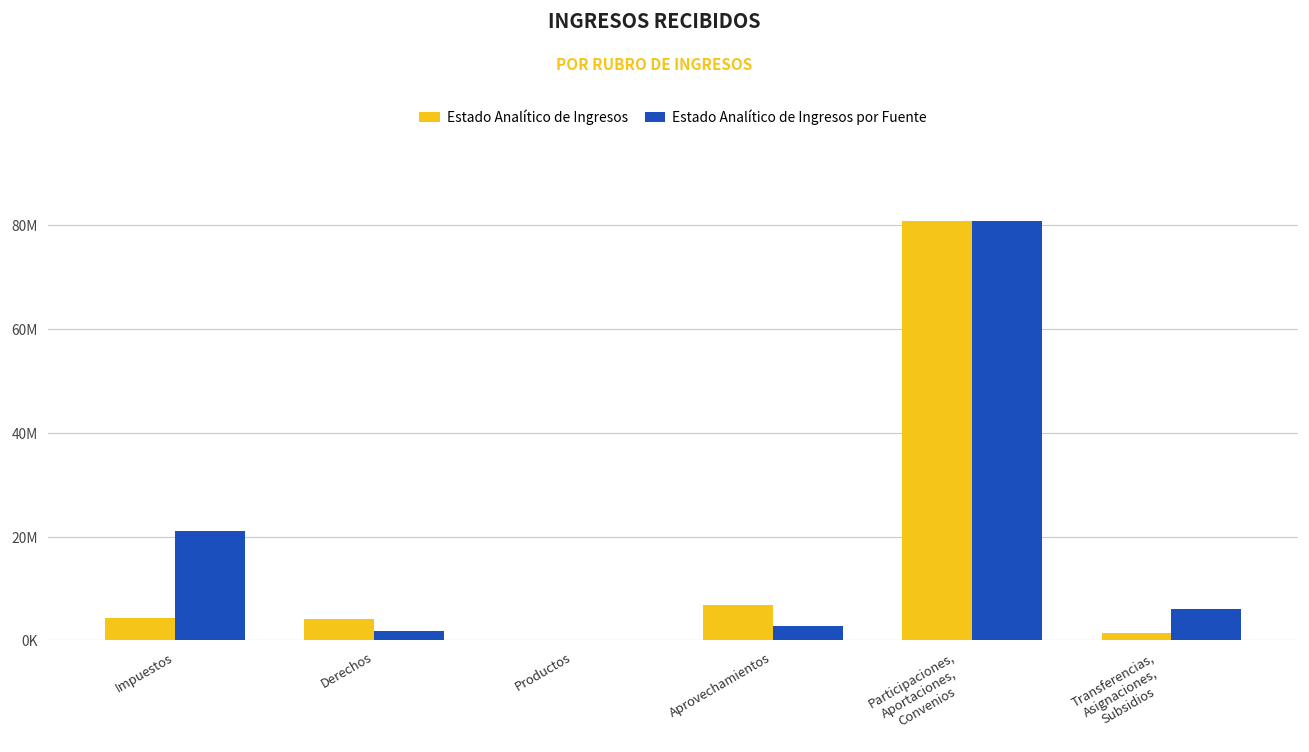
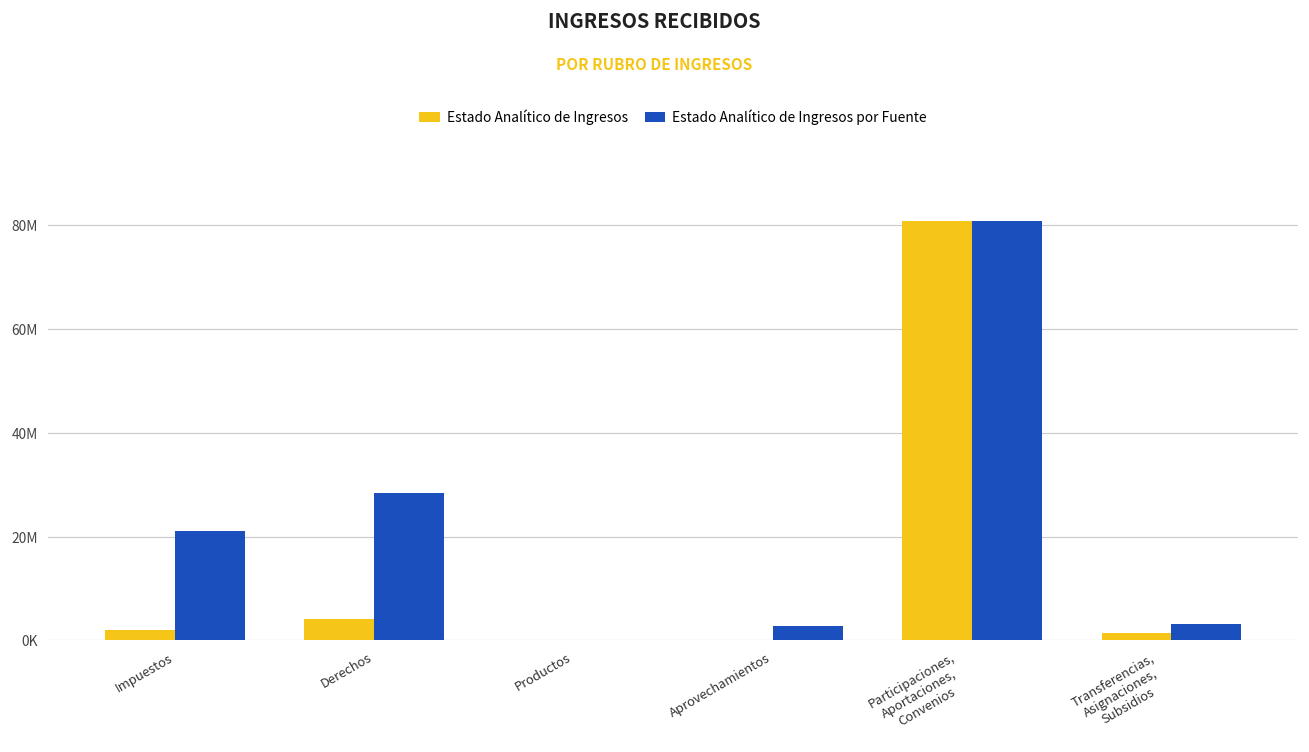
Estado Analítico de Ingresos, Impuestos: 4000000 -> 2000000
Estado Analítico de Ingresos por Fuente, Derechos: 2000000 -> 28000000
Estado Analítico de Ingresos, Aprovechamientos: 7000000 -> 0
Estado Analítico de Ingresos por Fuente, Transferencias, Asignaciones, Subsidios: 6000000 -> 3000000
